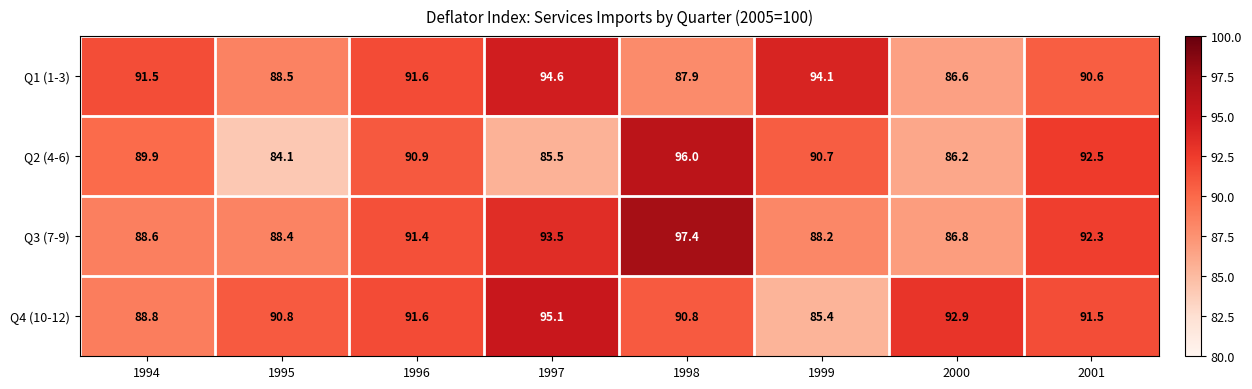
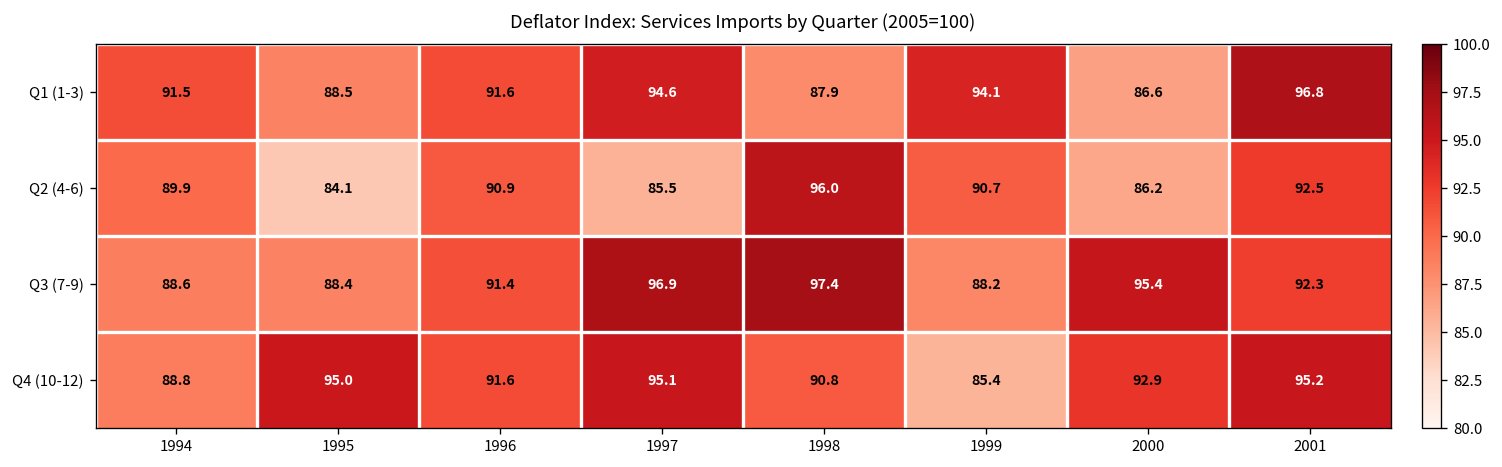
Q1 (1-3), 2001: 90.6 -> 96.8
Q3 (7-9), 1997: 93.5 -> 96.9
Q3 (7-9), 2000: 86.8 -> 95.4
Q4 (10-12), 1995: 90.8 -> 95.0
Q4 (10-12), 2001: 91.5 -> 95.2
